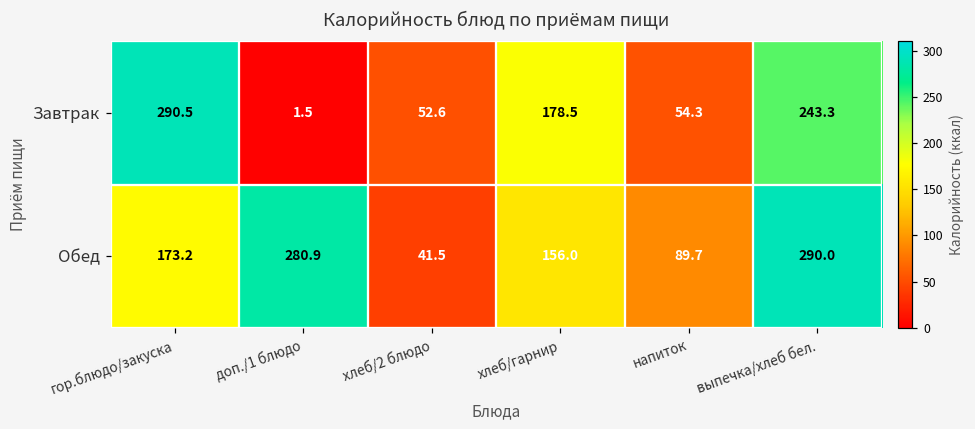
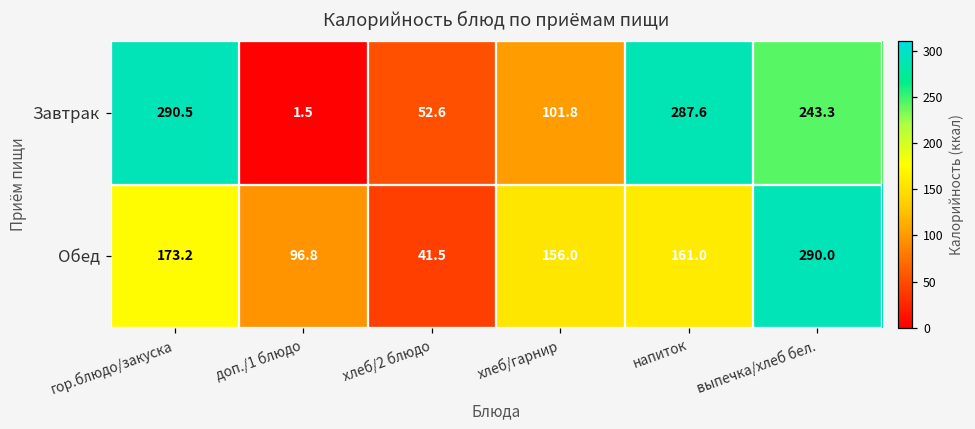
Завтрак, хлеб/гарнир: 178.5 -> 101.8
Завтрак, напиток: 54.3 -> 287.6
Обед, доп./1 блюдо: 280.9 -> 96.8
Обед, напиток: 89.7 -> 161.0
